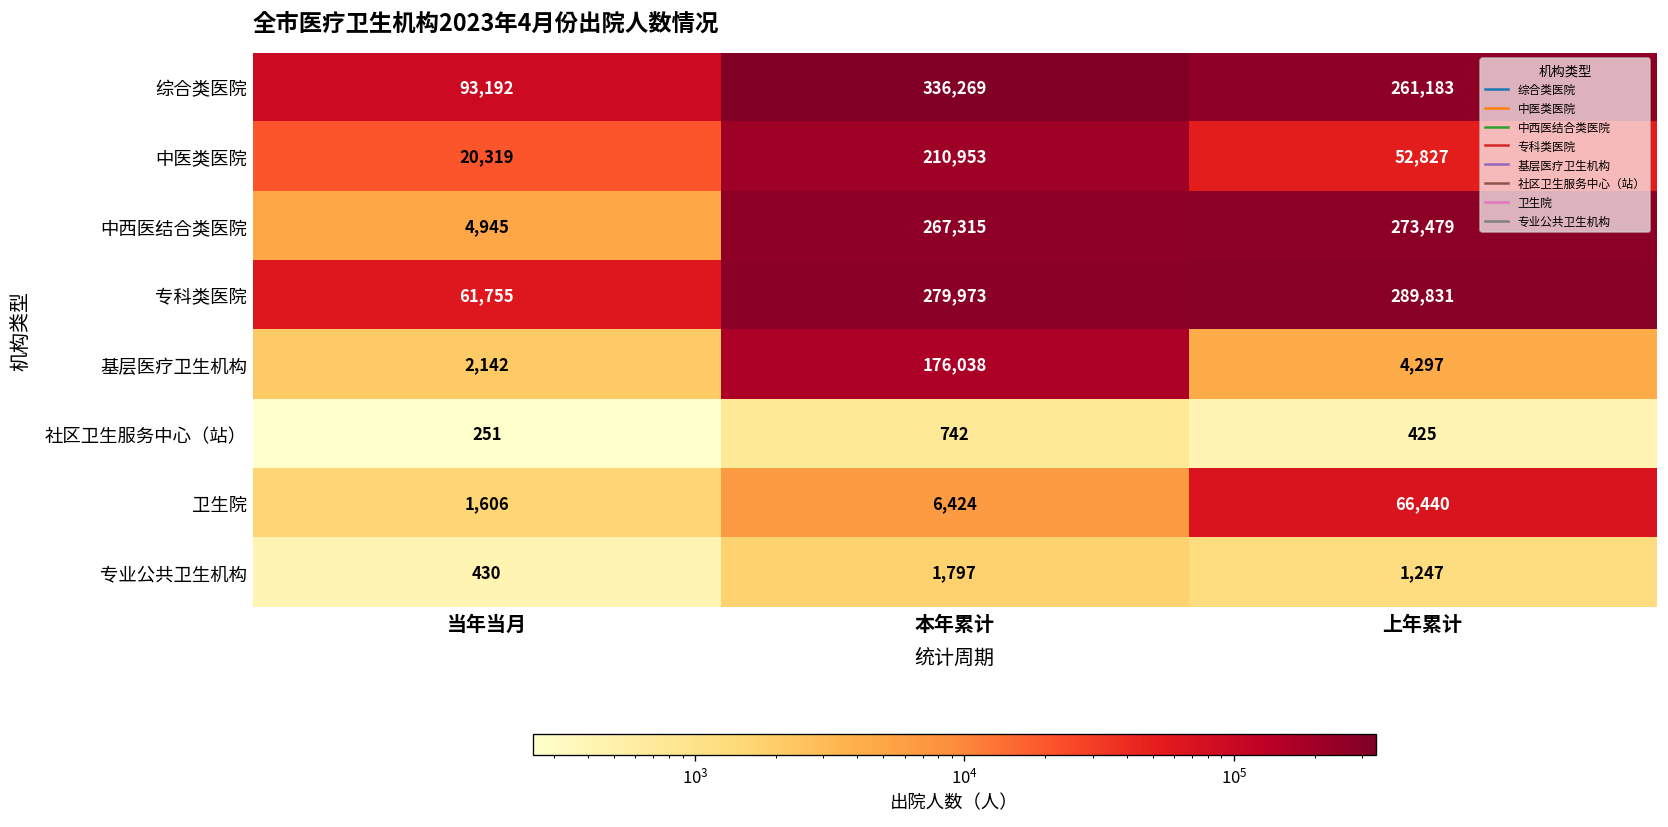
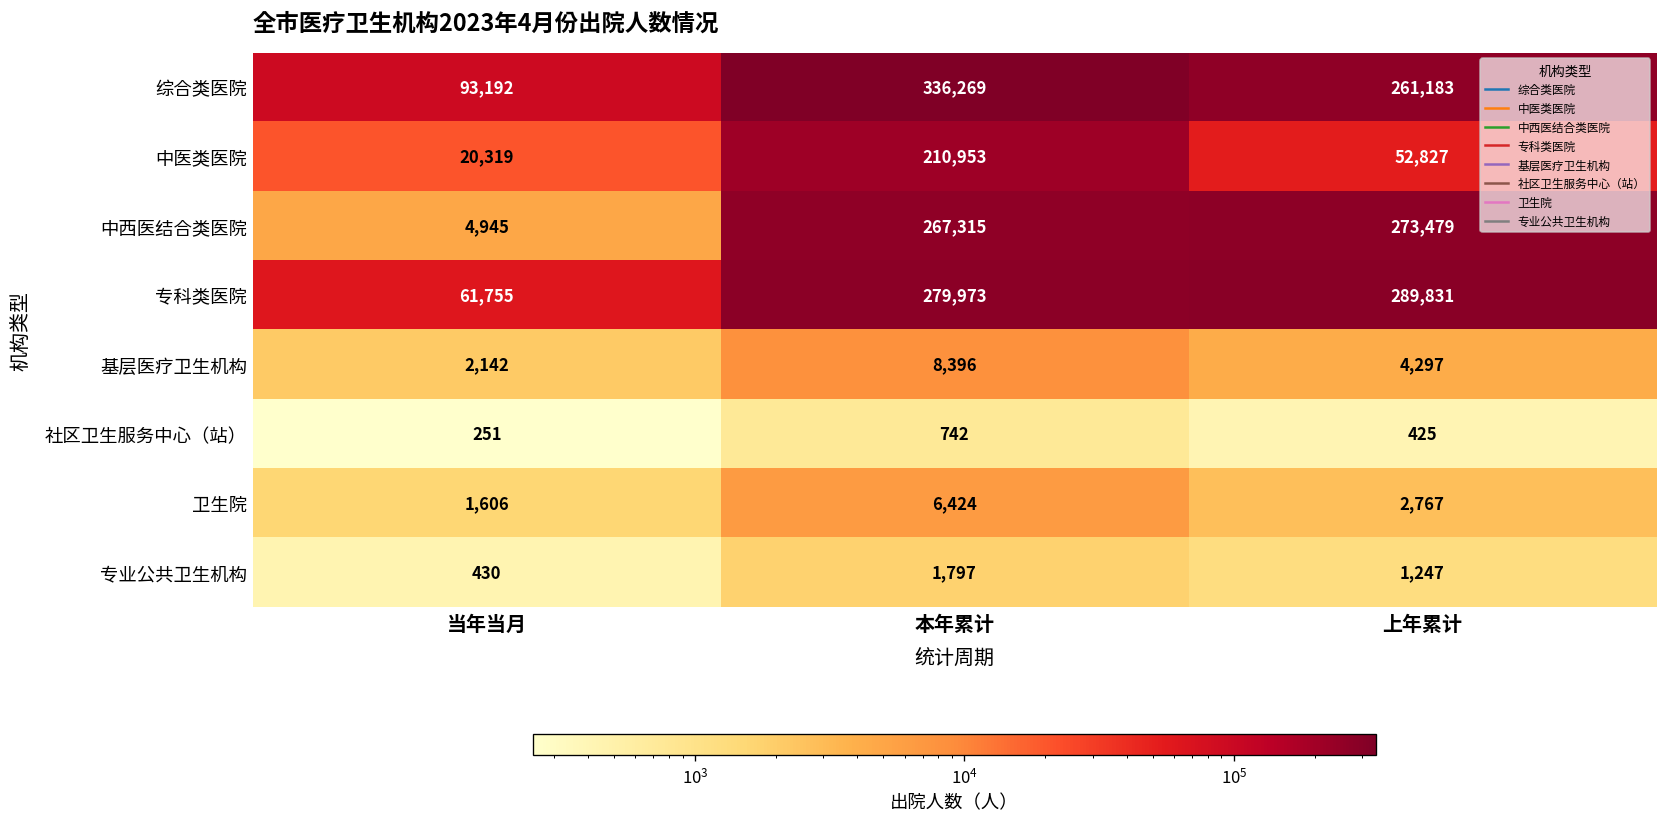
基层医疗卫生机构, 本年累计: 176,038 -> 8,396
卫生院, 上年累计: 66,440 -> 2,767
